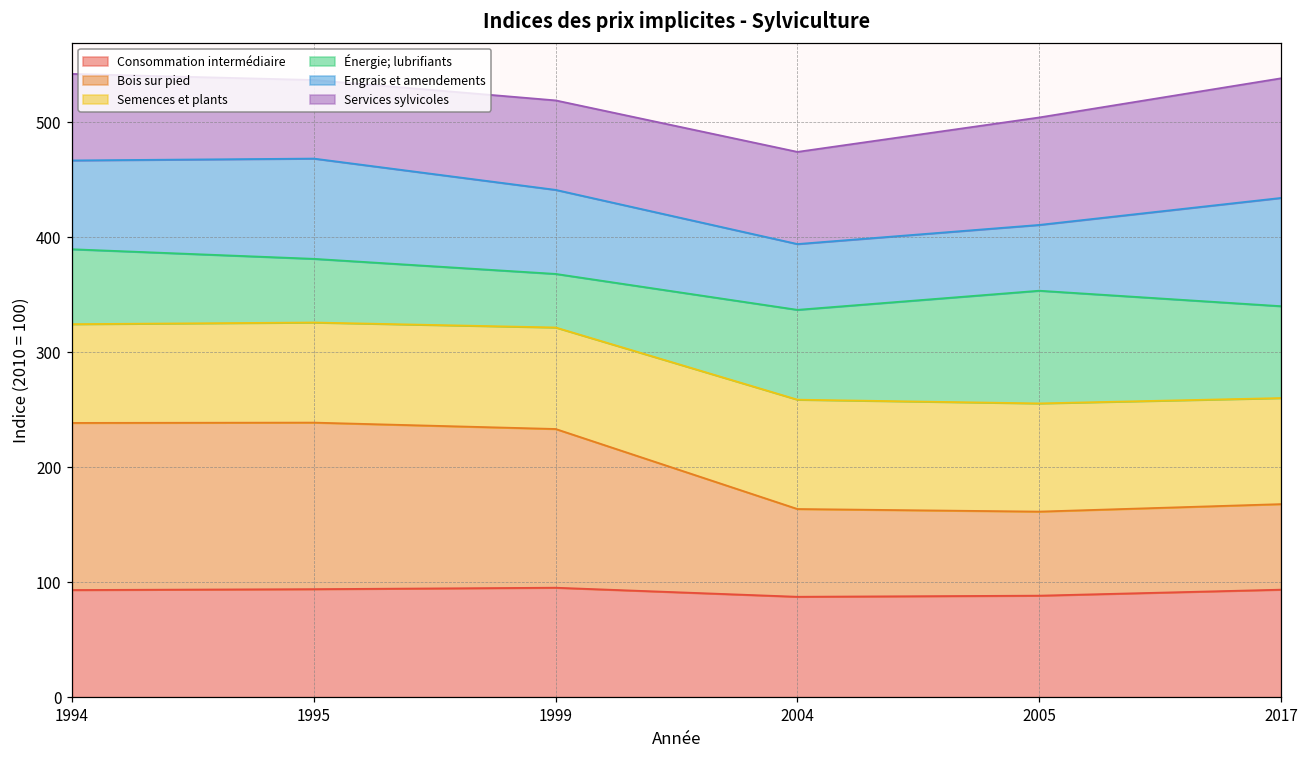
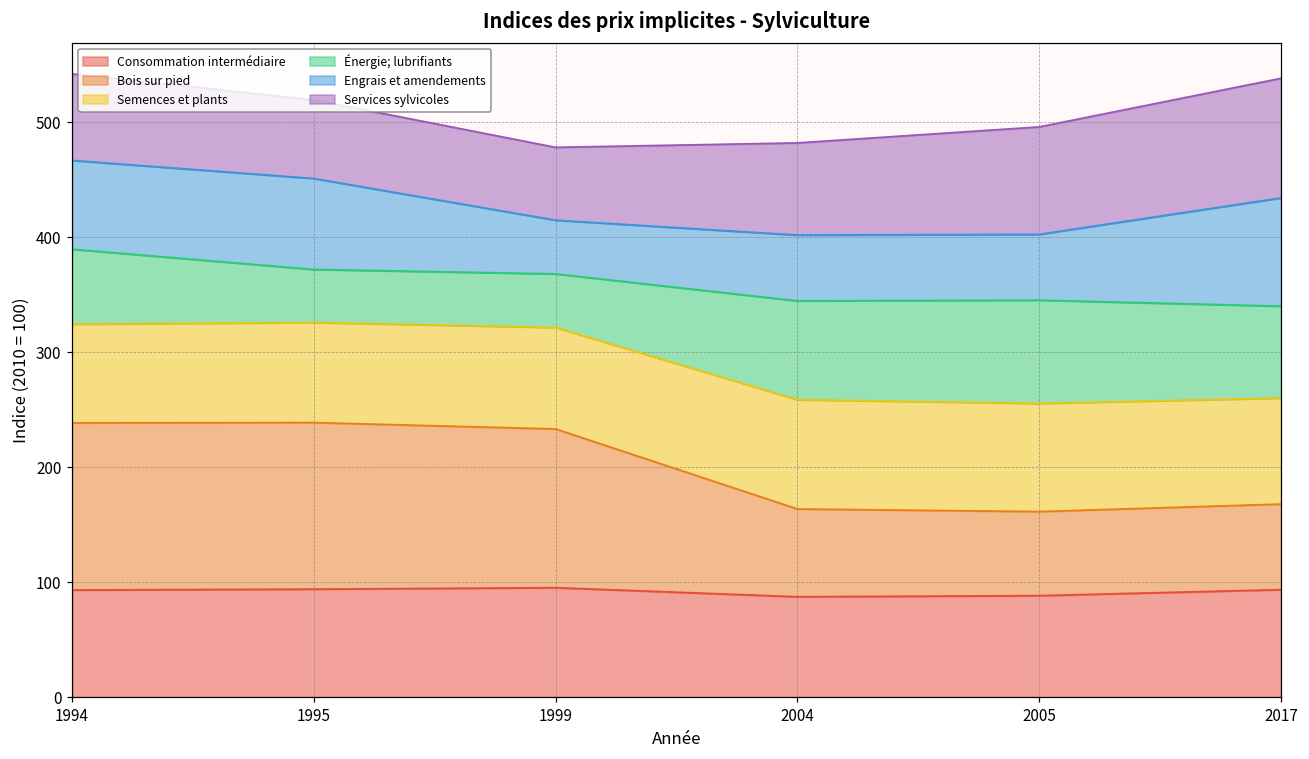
Énergie; lubrifiants, 1995: 55 -> 46
Engrais et amendements, 1995: 87 -> 79
Engrais et amendements, 1999: 73 -> 47
Services sylvicoles, 1999: 78 -> 63
Énergie; lubrifiants, 2004: 78 -> 86
Énergie; lubrifiants, 2005: 98 -> 90
